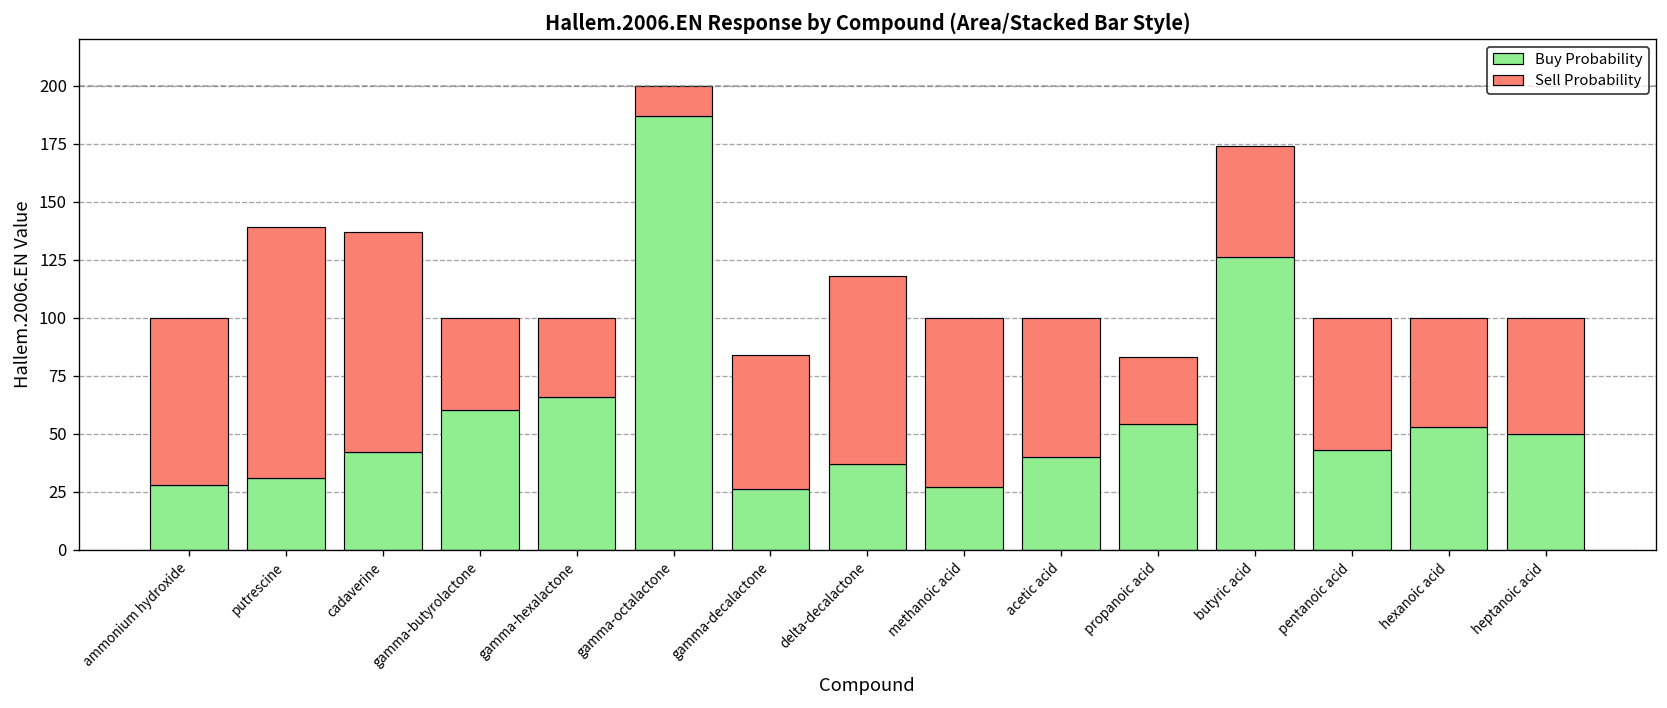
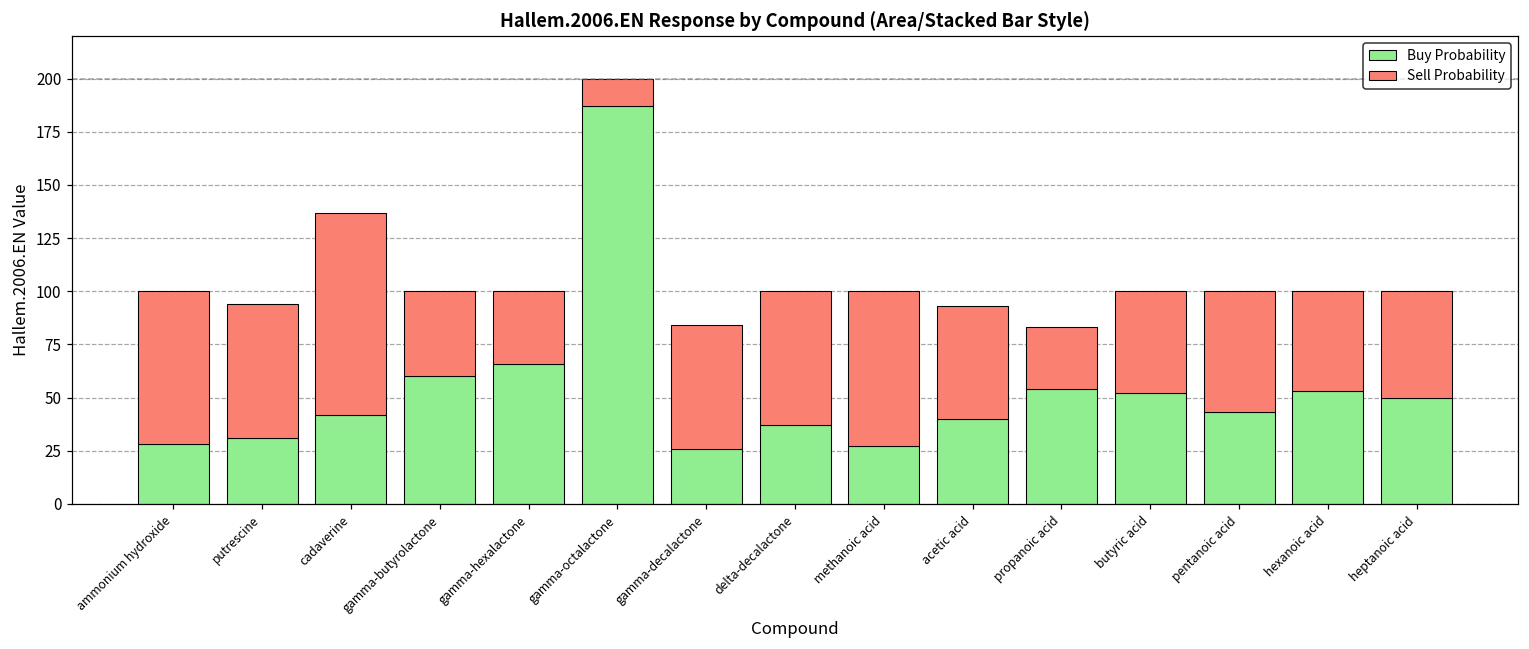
Sell Probability, putrescine: 108 -> 63
Sell Probability, delta-decalactone: 81 -> 63
Sell Probability, acetic acid: 60 -> 53
Buy Probability, butyric acid: 126 -> 52
